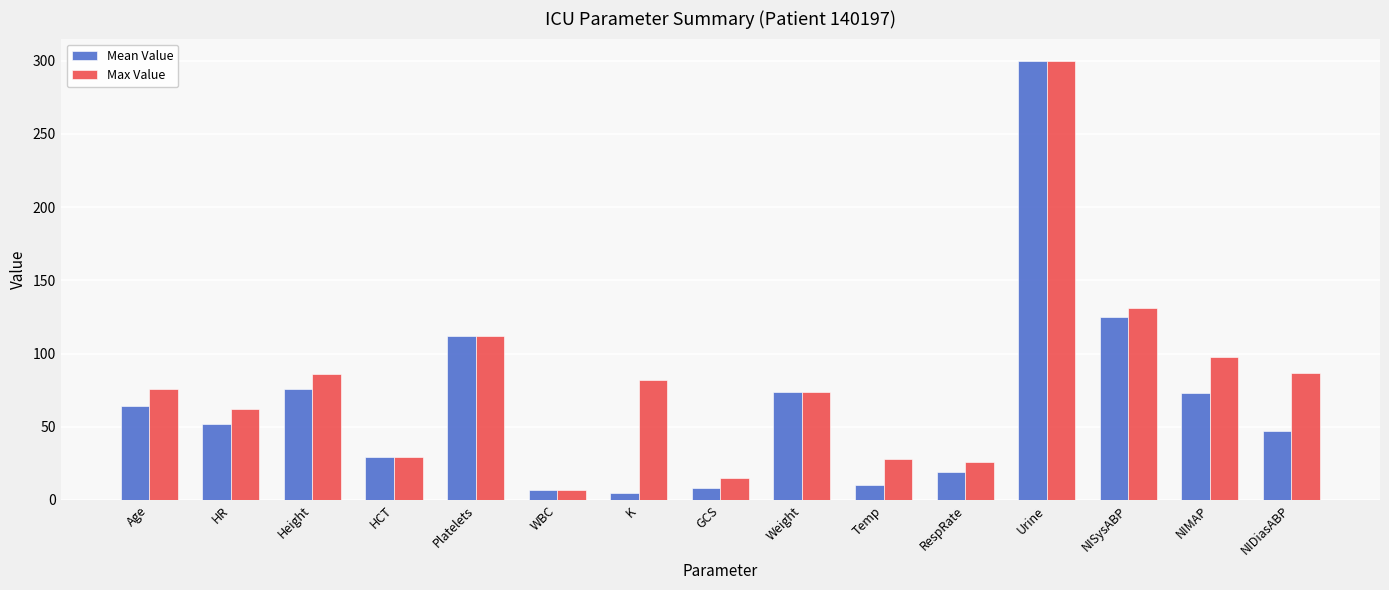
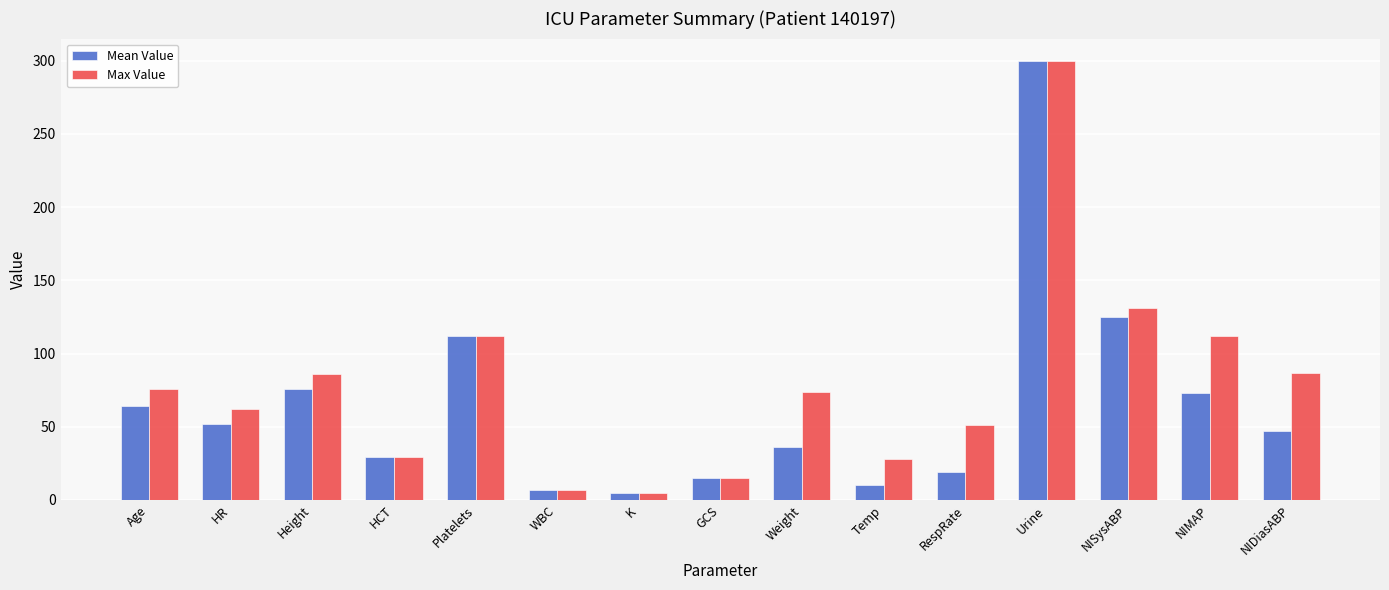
Max Value, K: 82 -> 5
Mean Value, GCS: 8 -> 15
Mean Value, Weight: 74 -> 37
Max Value, RespRate: 26 -> 51
Max Value, NIMAP: 97 -> 112
